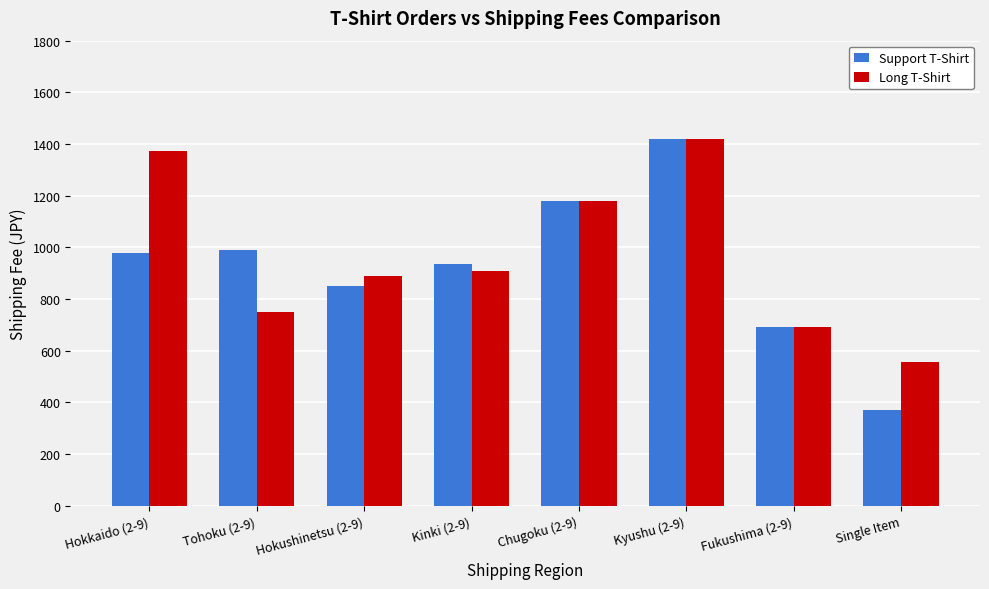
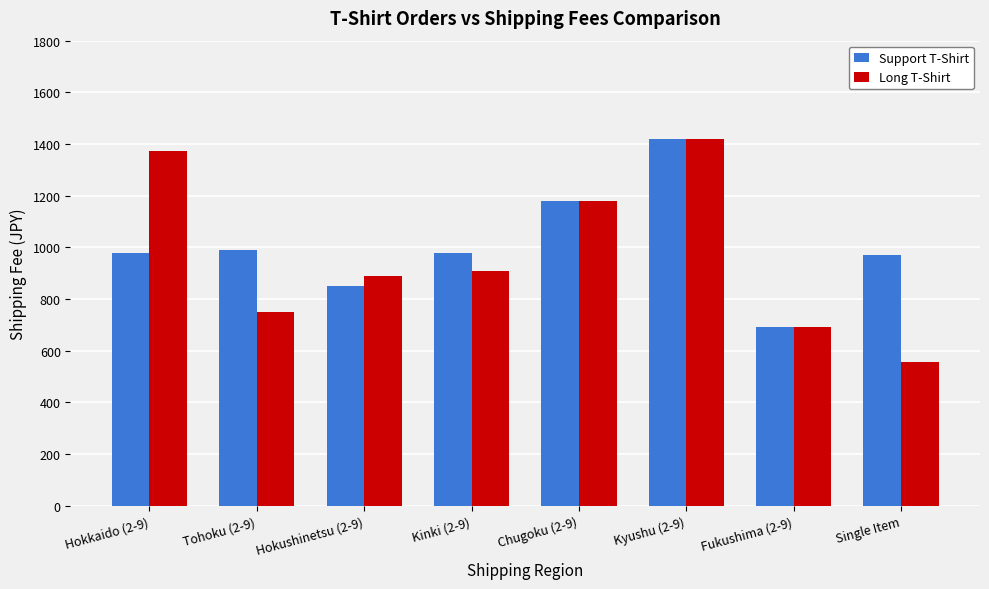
Support T-Shirt, Kinki (2-9): 930 -> 980
Support T-Shirt, Single Item: 370 -> 970
